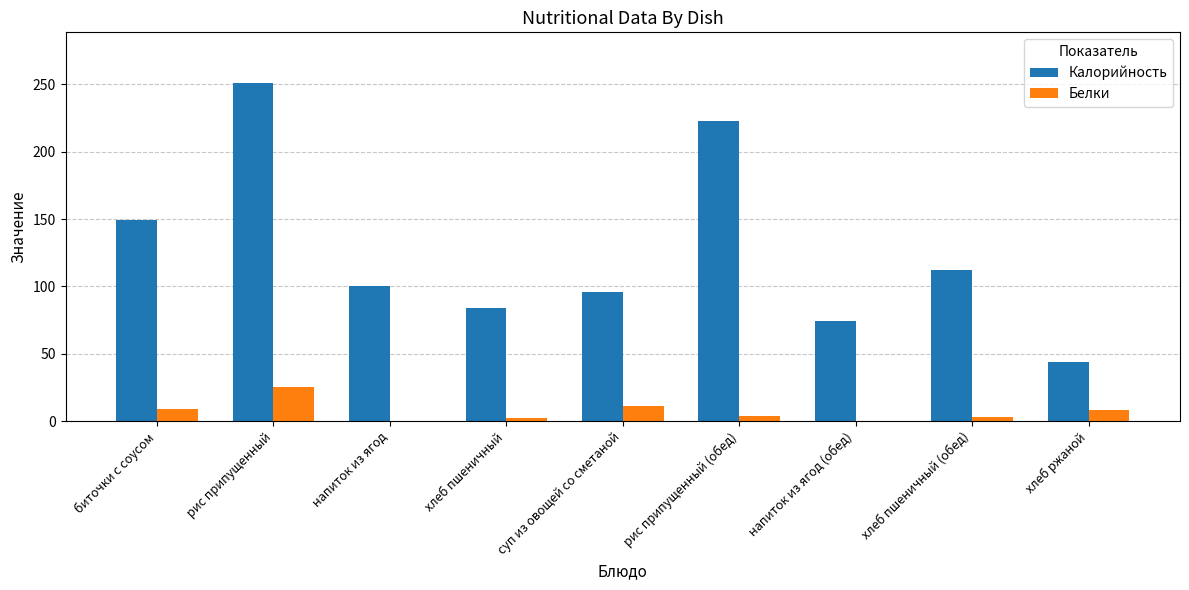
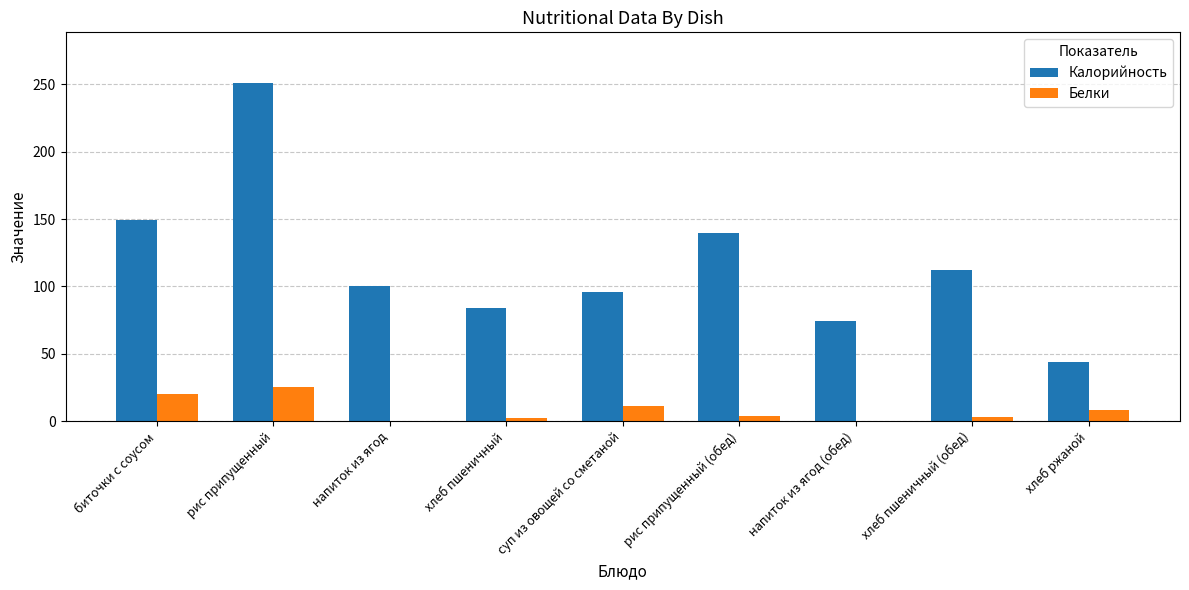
Белки, биточки с соусом: 9 -> 20
Калорийность, рис припущенный (обед): 223 -> 140
